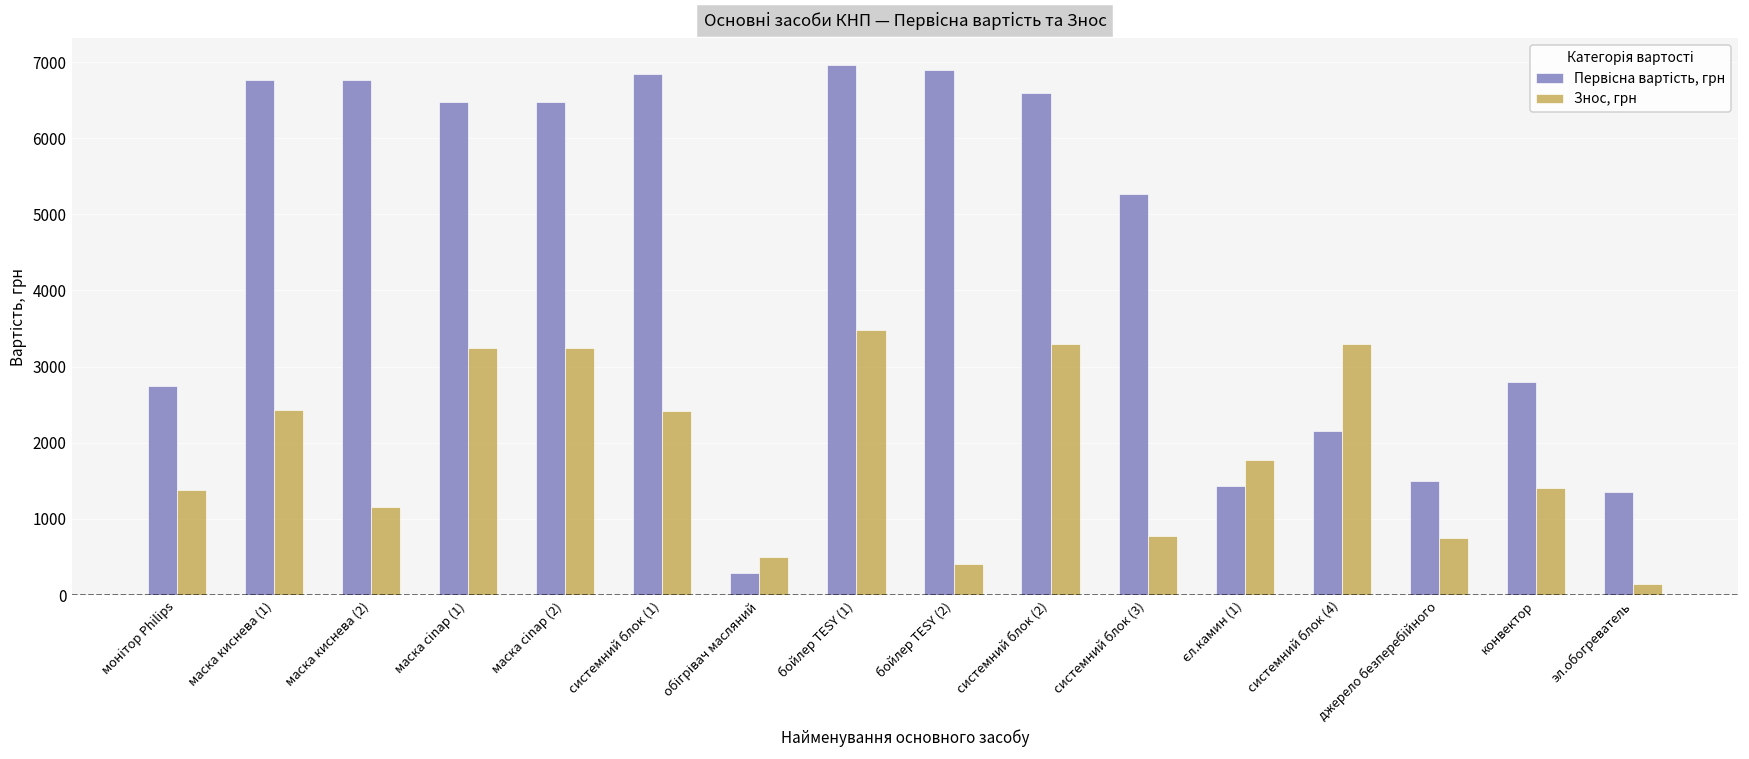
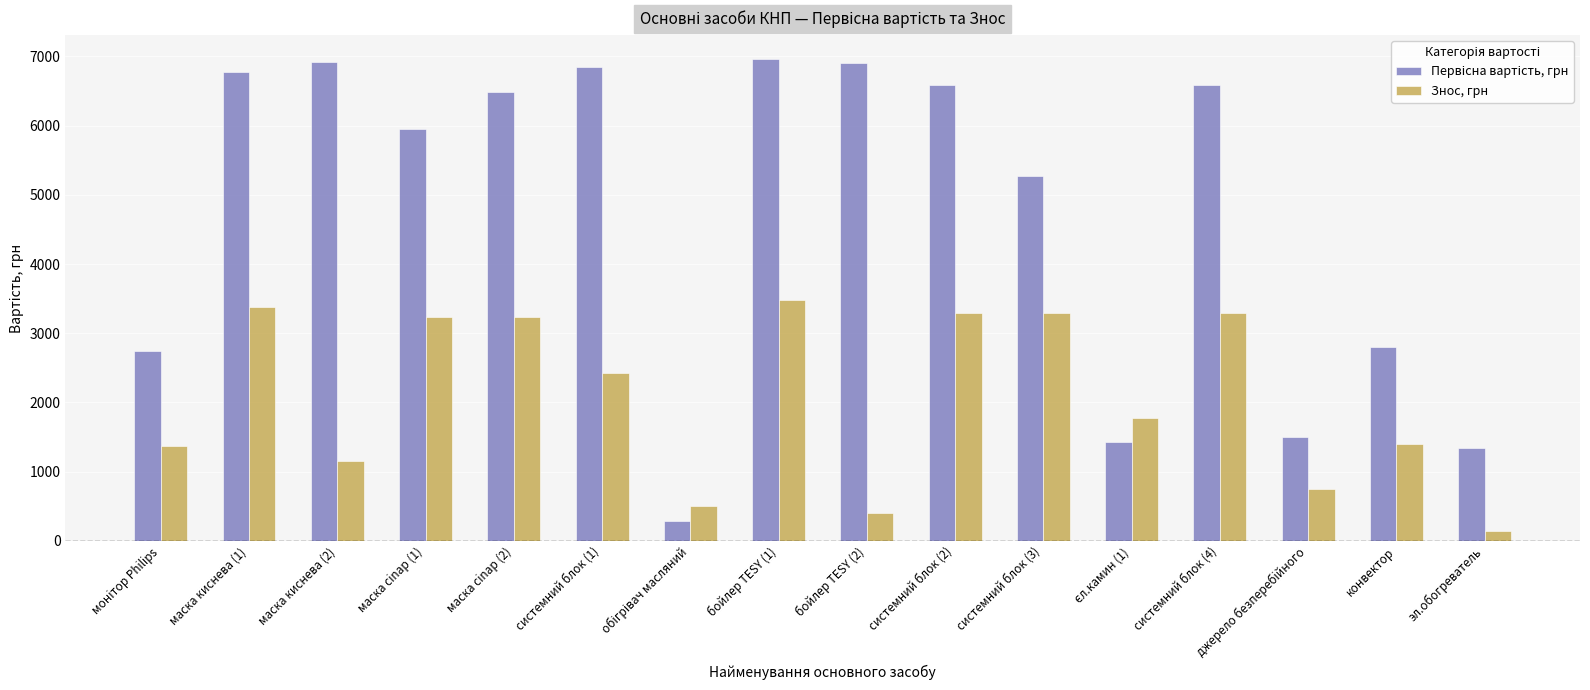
Знос, грн, маска киснева (1): 2400 -> 3400
Первісна вартість, грн, маска киснева (2): 6800 -> 6900
Первісна вартість, грн, маска cinap (1): 6500 -> 5900
Знос, грн, системний блок (3): 800 -> 3300
Первісна вартість, грн, системний блок (4): 2100 -> 6600
